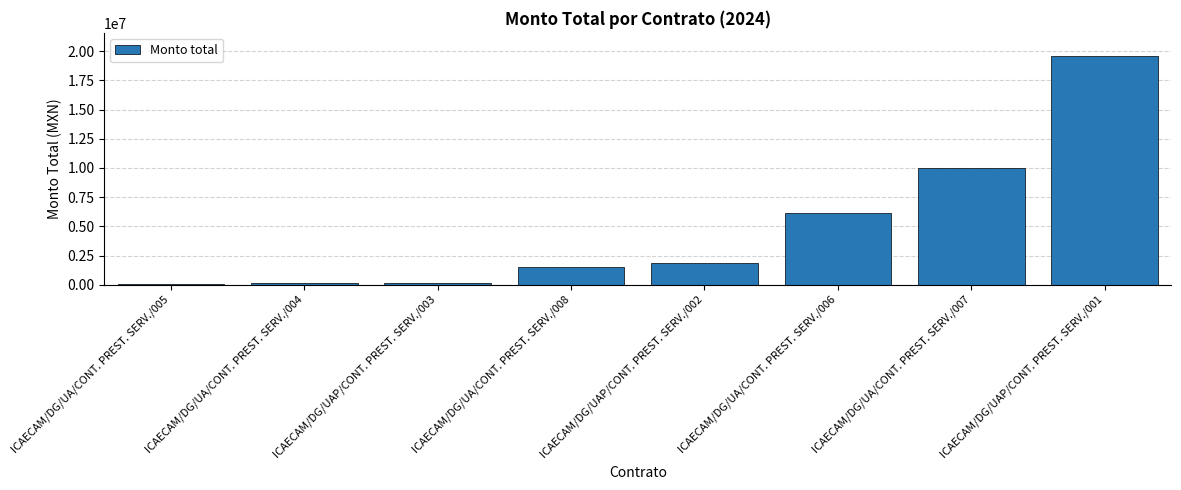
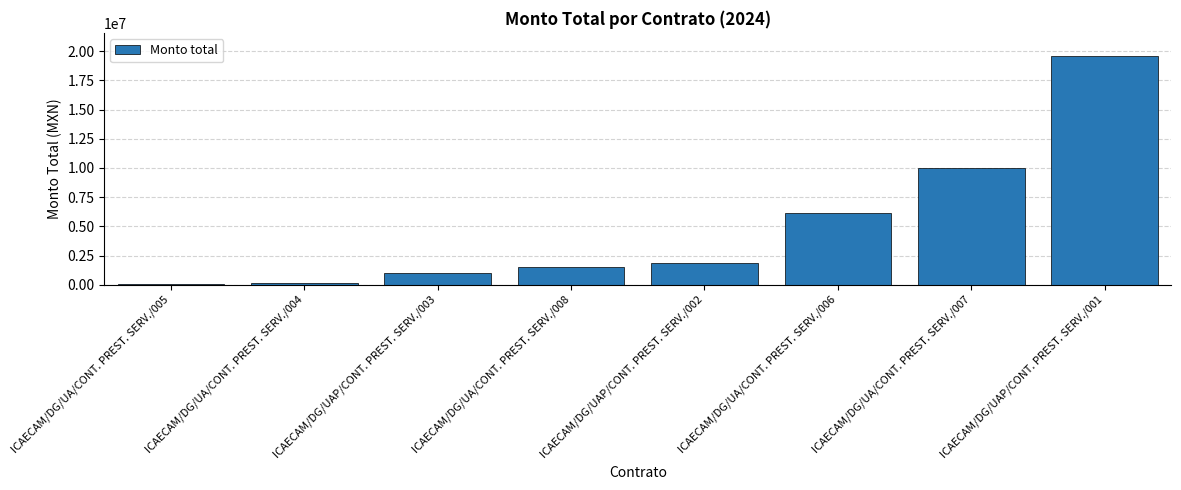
ICAECAM/DG/UAP/CONT. PREST. SERV./003: 200000 -> 1000000
